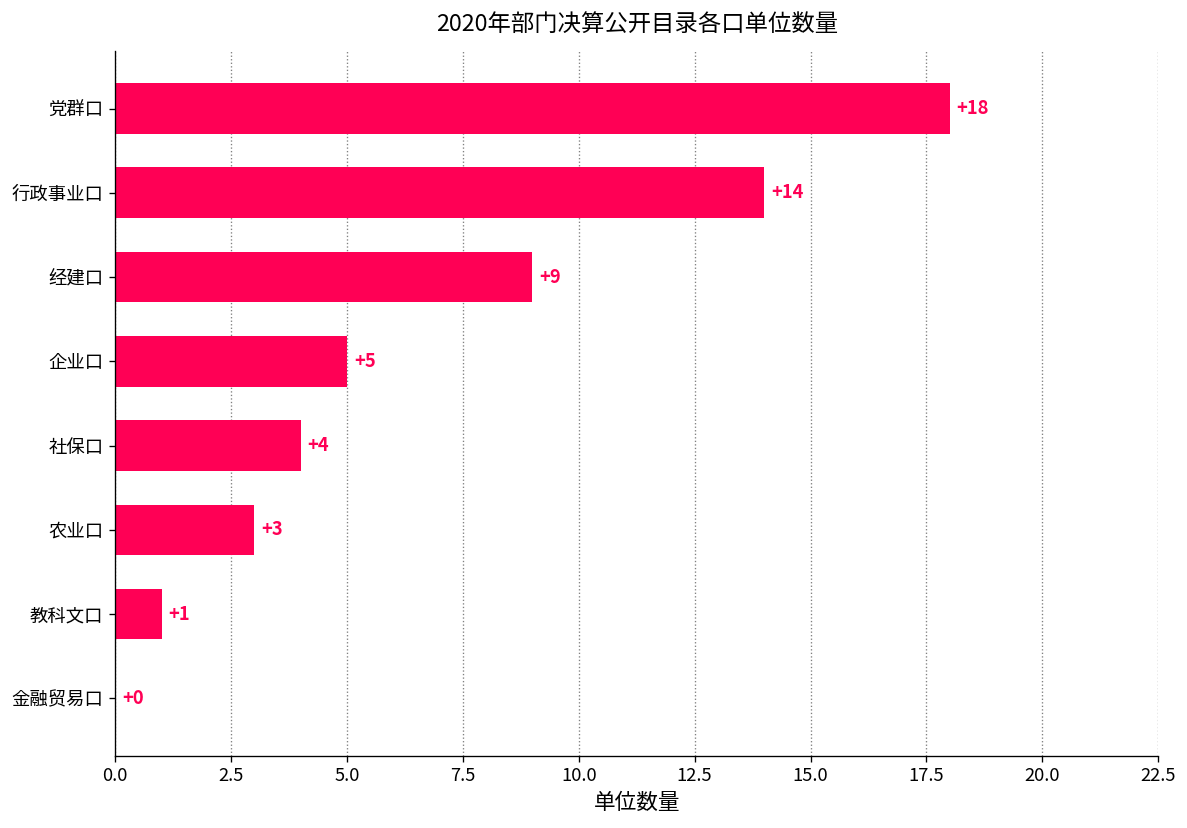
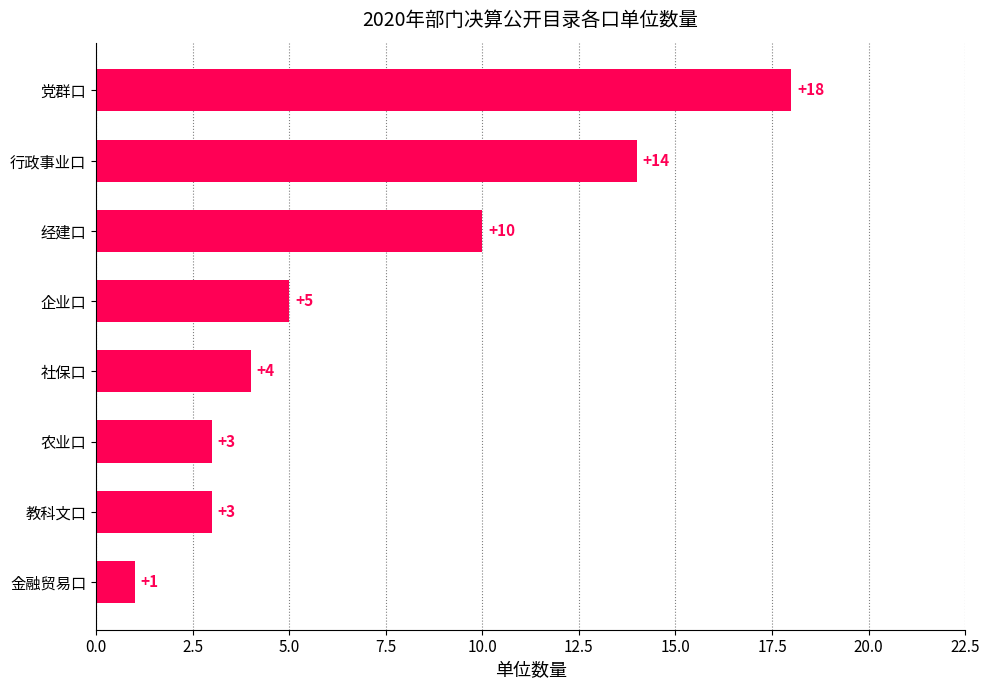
经建口: +9 -> +10
教科文口: +1 -> +3
金融贸易口: +0 -> +1
